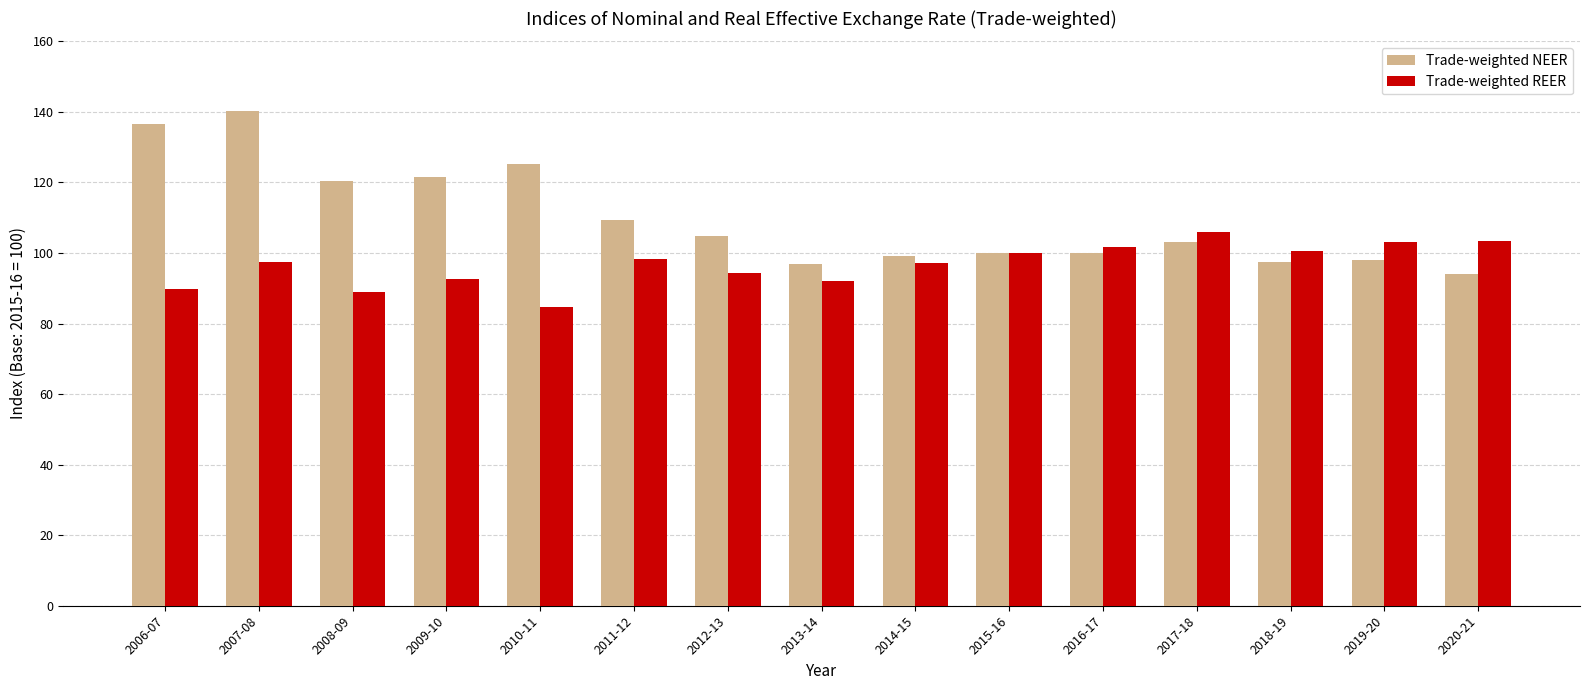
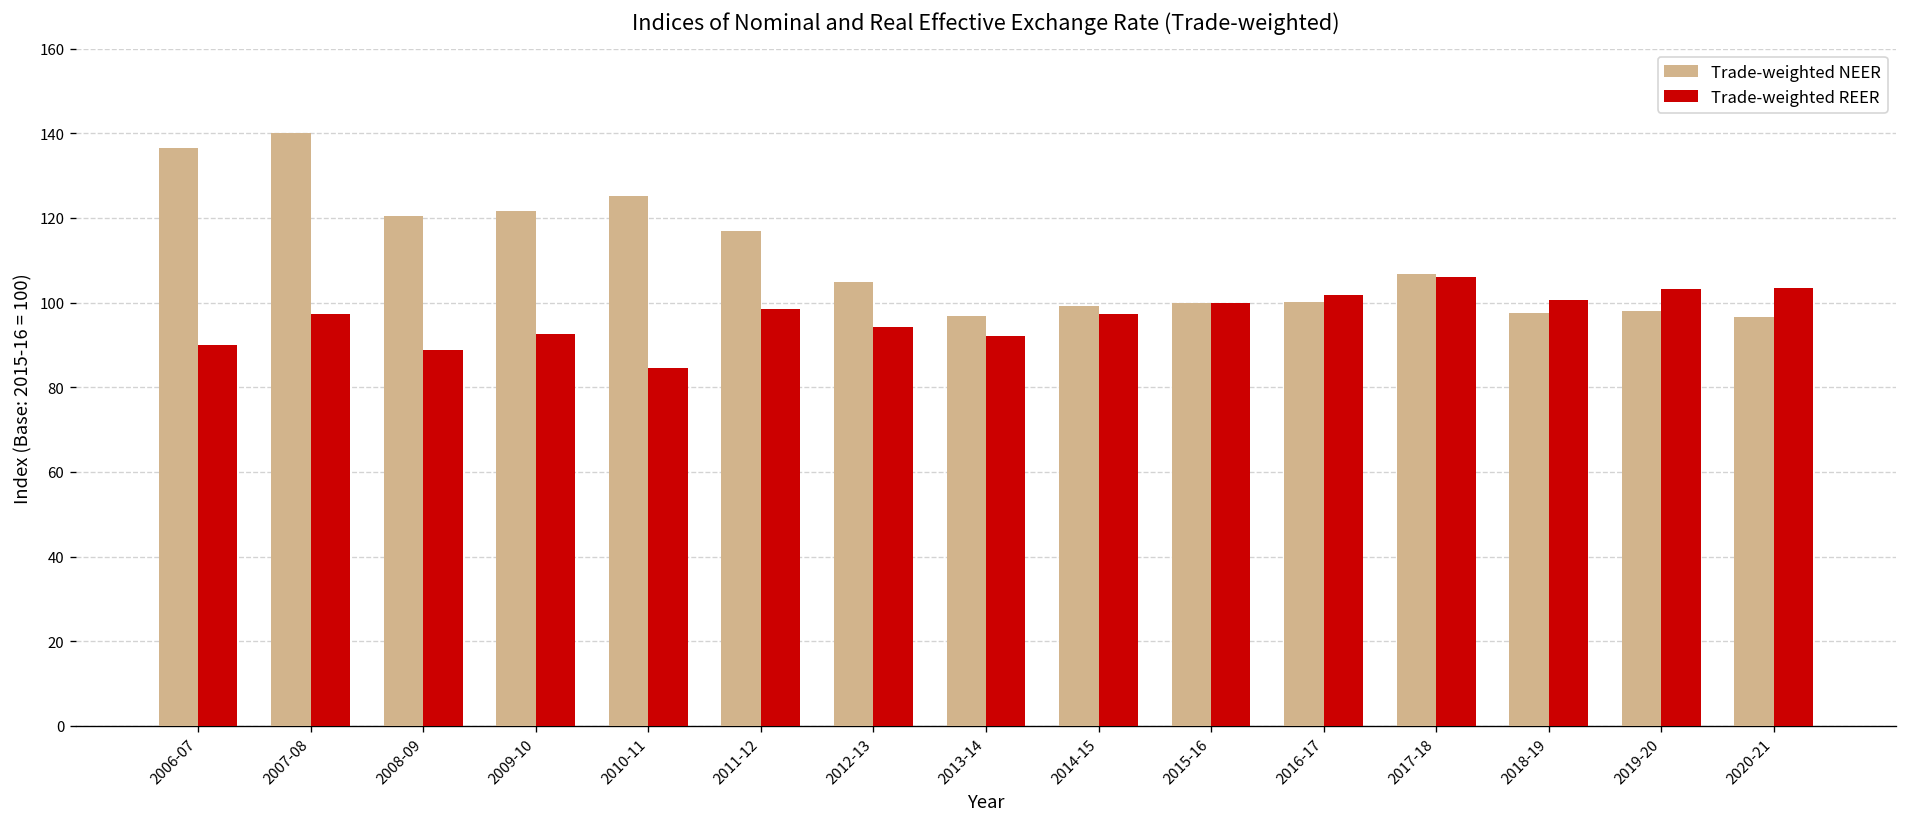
Trade-weighted NEER, 2011-12: 109 -> 117
Trade-weighted NEER, 2017-18: 103 -> 107
Trade-weighted NEER, 2020-21: 94 -> 97
